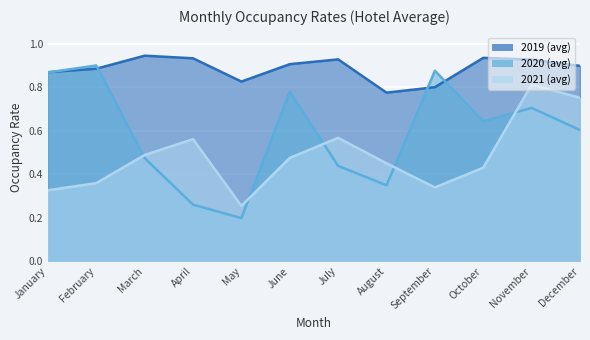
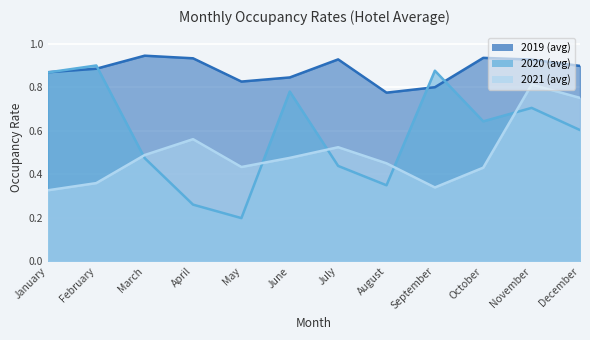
2021 (avg), May: 0.25 -> 0.43
2019 (avg), June: 0.91 -> 0.85
2021 (avg), July: 0.57 -> 0.52
